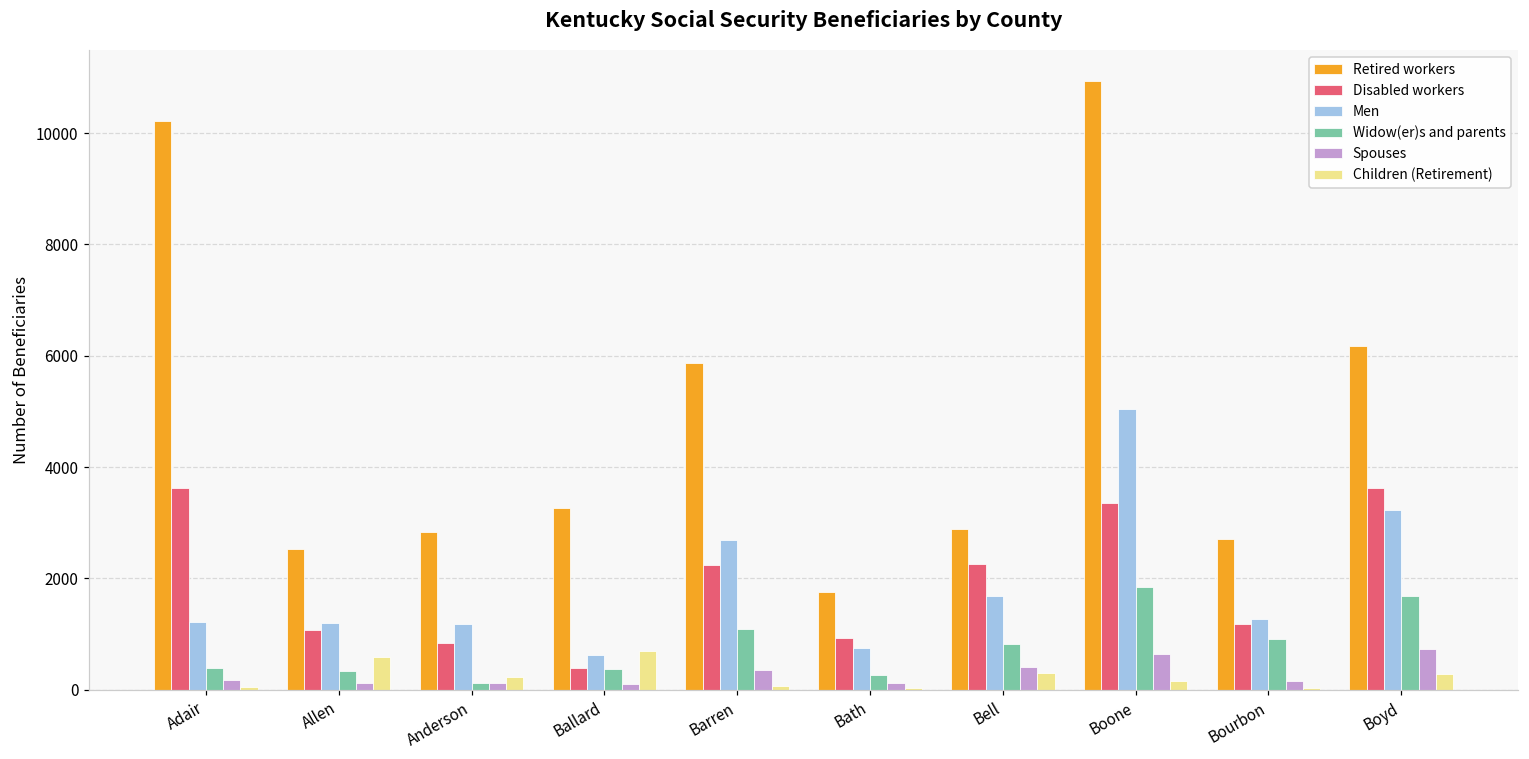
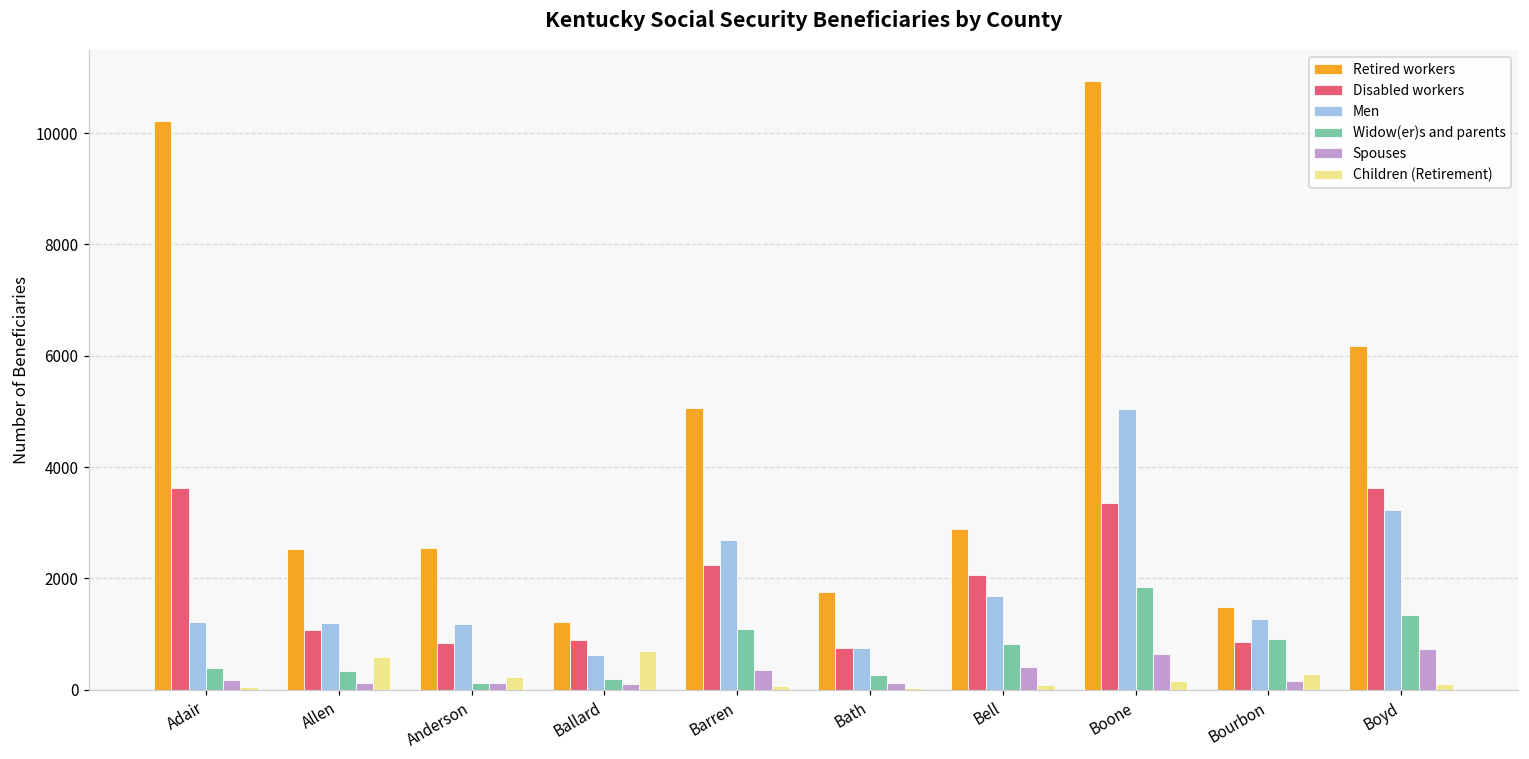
Retired workers, Anderson: 2800 -> 2500
Retired workers, Ballard: 3300 -> 1200
Disabled workers, Ballard: 400 -> 900
Widow(er)s and parents, Ballard: 400 -> 200
Retired workers, Barren: 5900 -> 5100
Disabled workers, Bath: 900 -> 700
Disabled workers, Bell: 2300 -> 2100
Children (Retirement), Bell: 300 -> 100
Retired workers, Bourbon: 2700 -> 1500
Disabled workers, Bourbon: 1200 -> 900
Children (Retirement), Bourbon: 0 -> 300
Widow(er)s and parents, Boyd: 1700 -> 1300
Children (Retirement), Boyd: 300 -> 100
